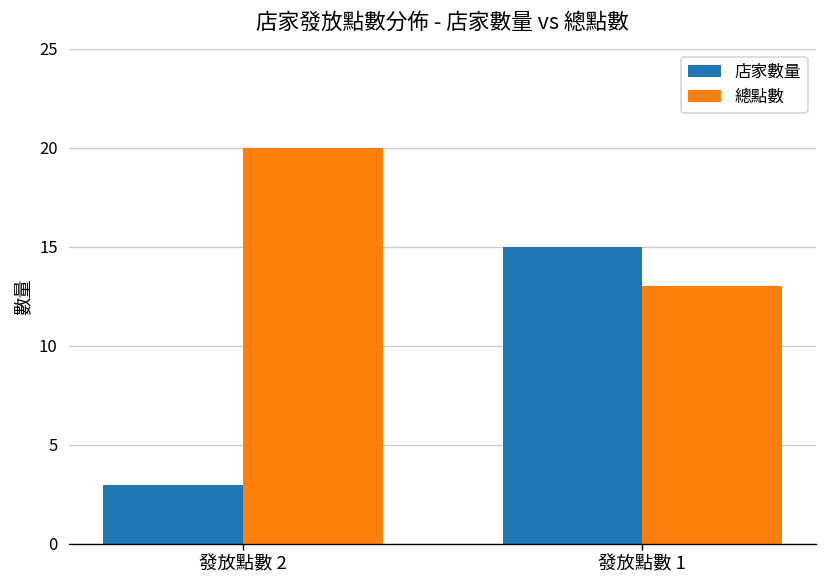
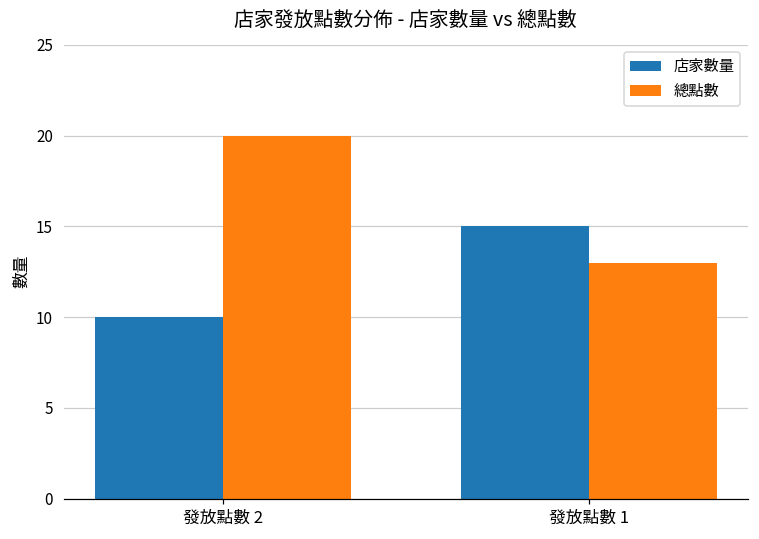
店家數量, 發放點數 2: 3 -> 10
